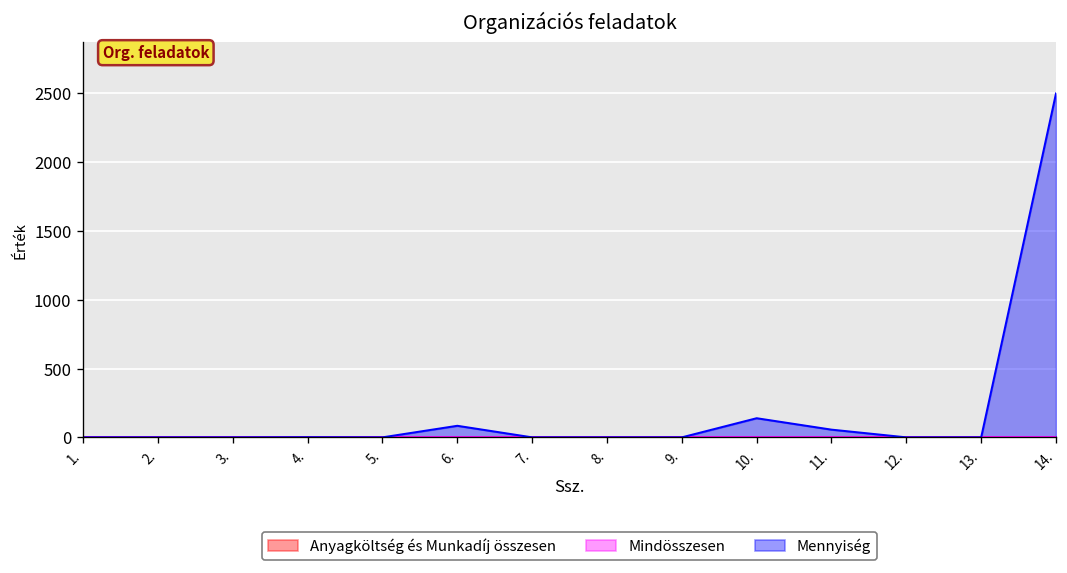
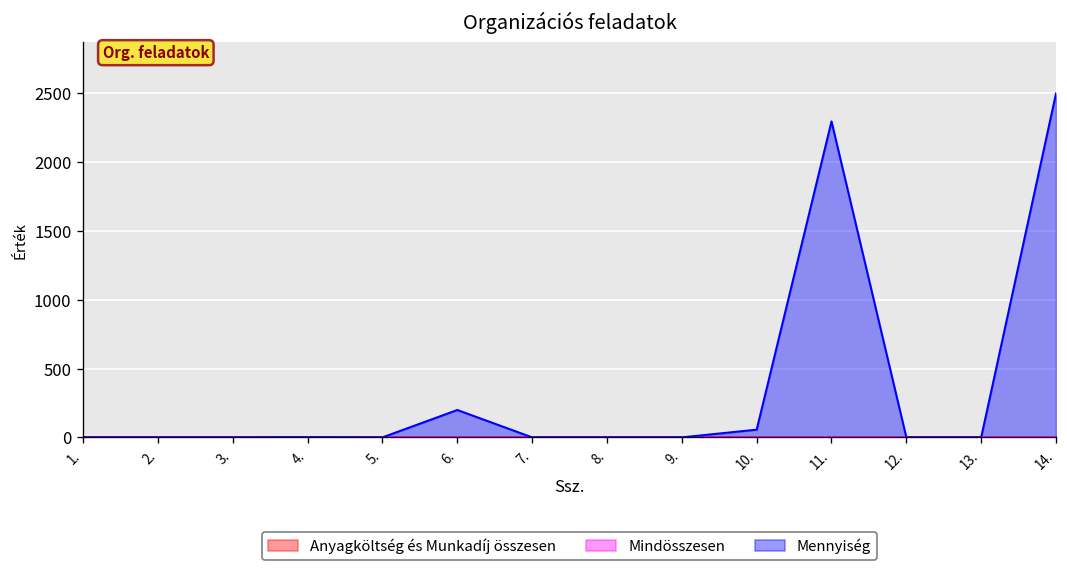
Mennyiség, 6.: 90 -> 200
Mennyiség, 10.: 140 -> 60
Mennyiség, 11.: 60 -> 2300
